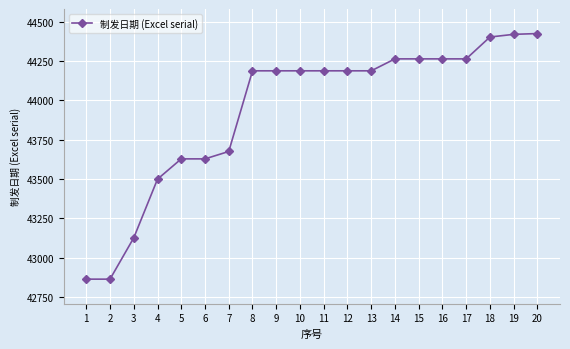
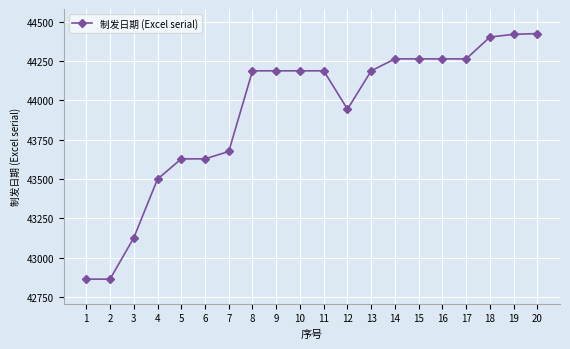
12: 44190 -> 43940
